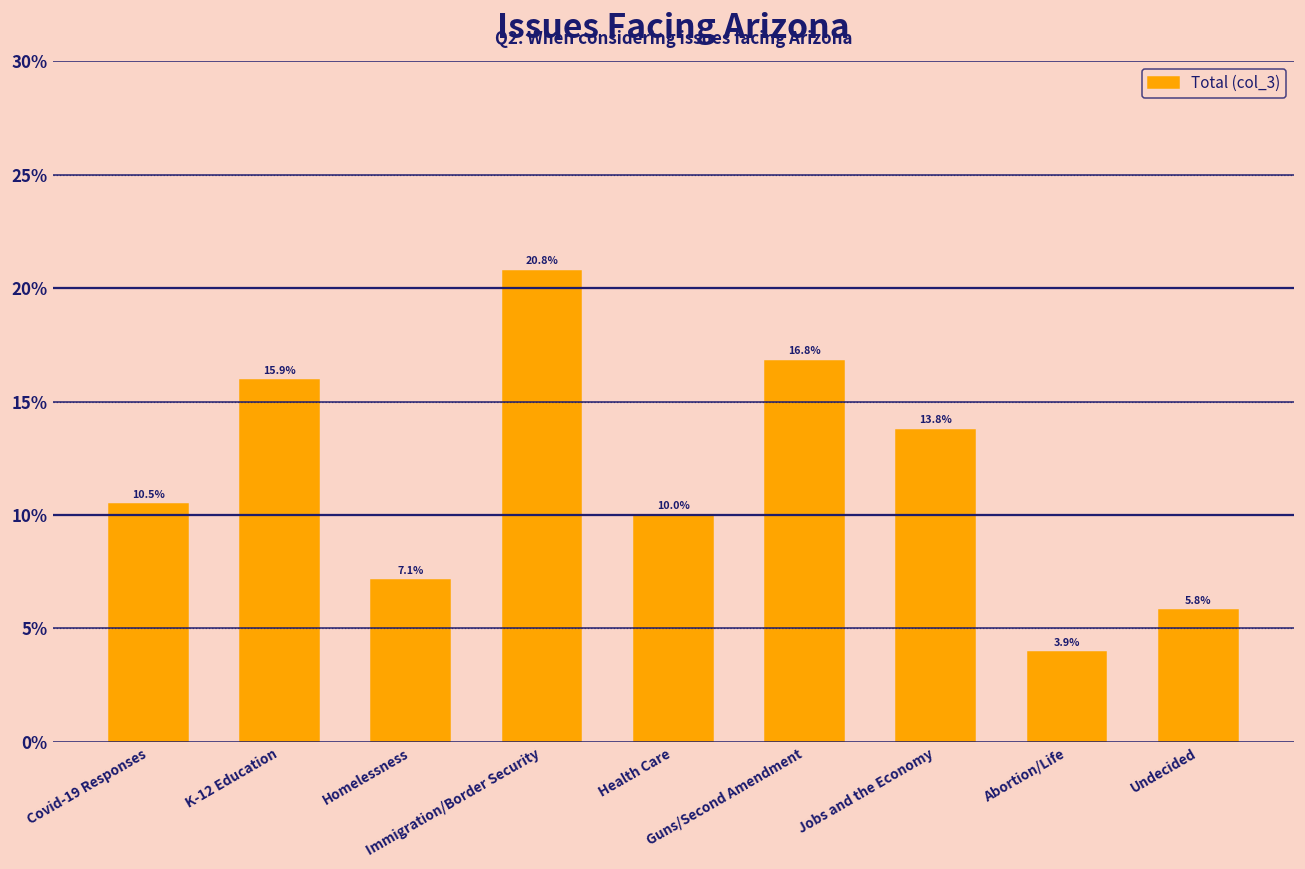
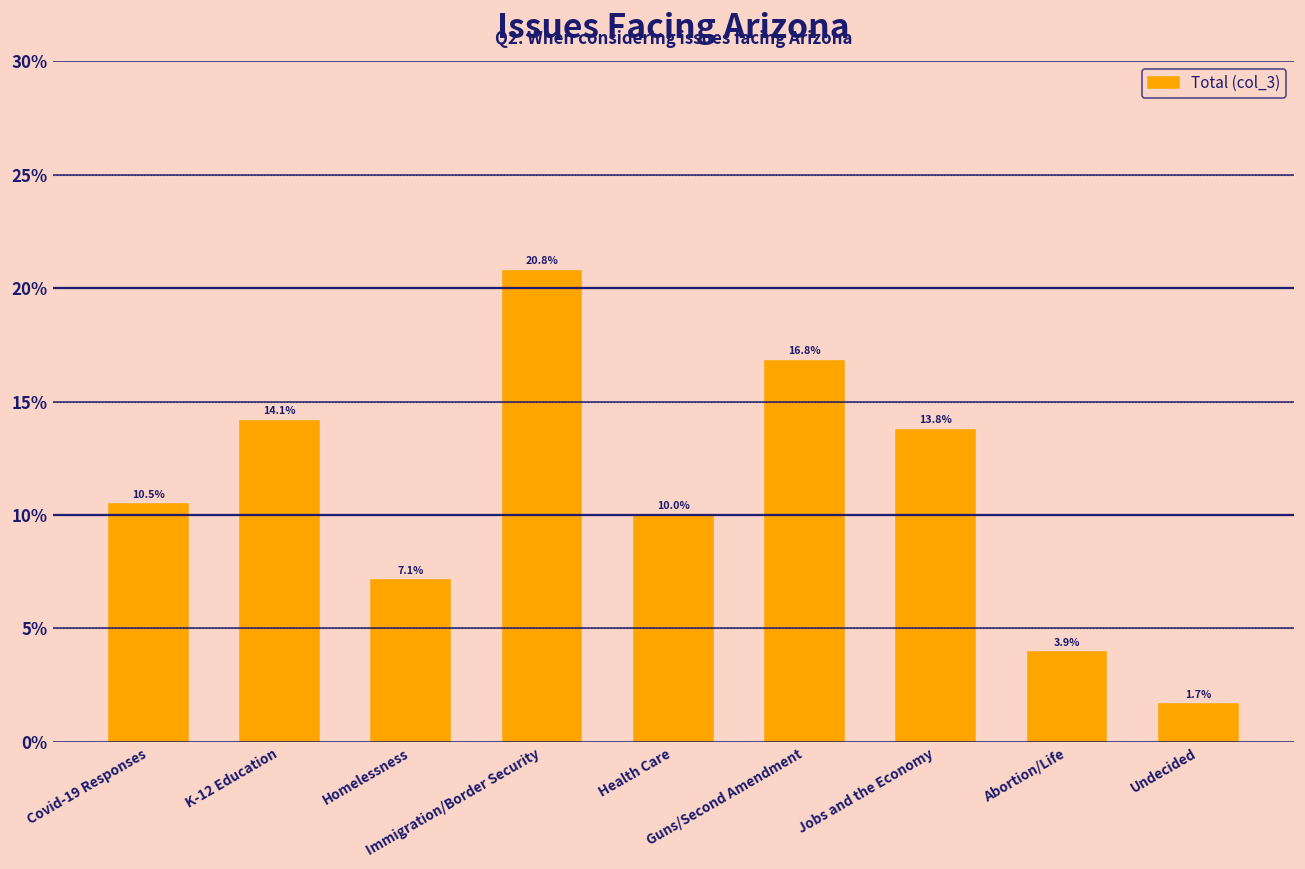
K-12 Education: 15.9% -> 14.1%
Undecided: 5.8% -> 1.7%
